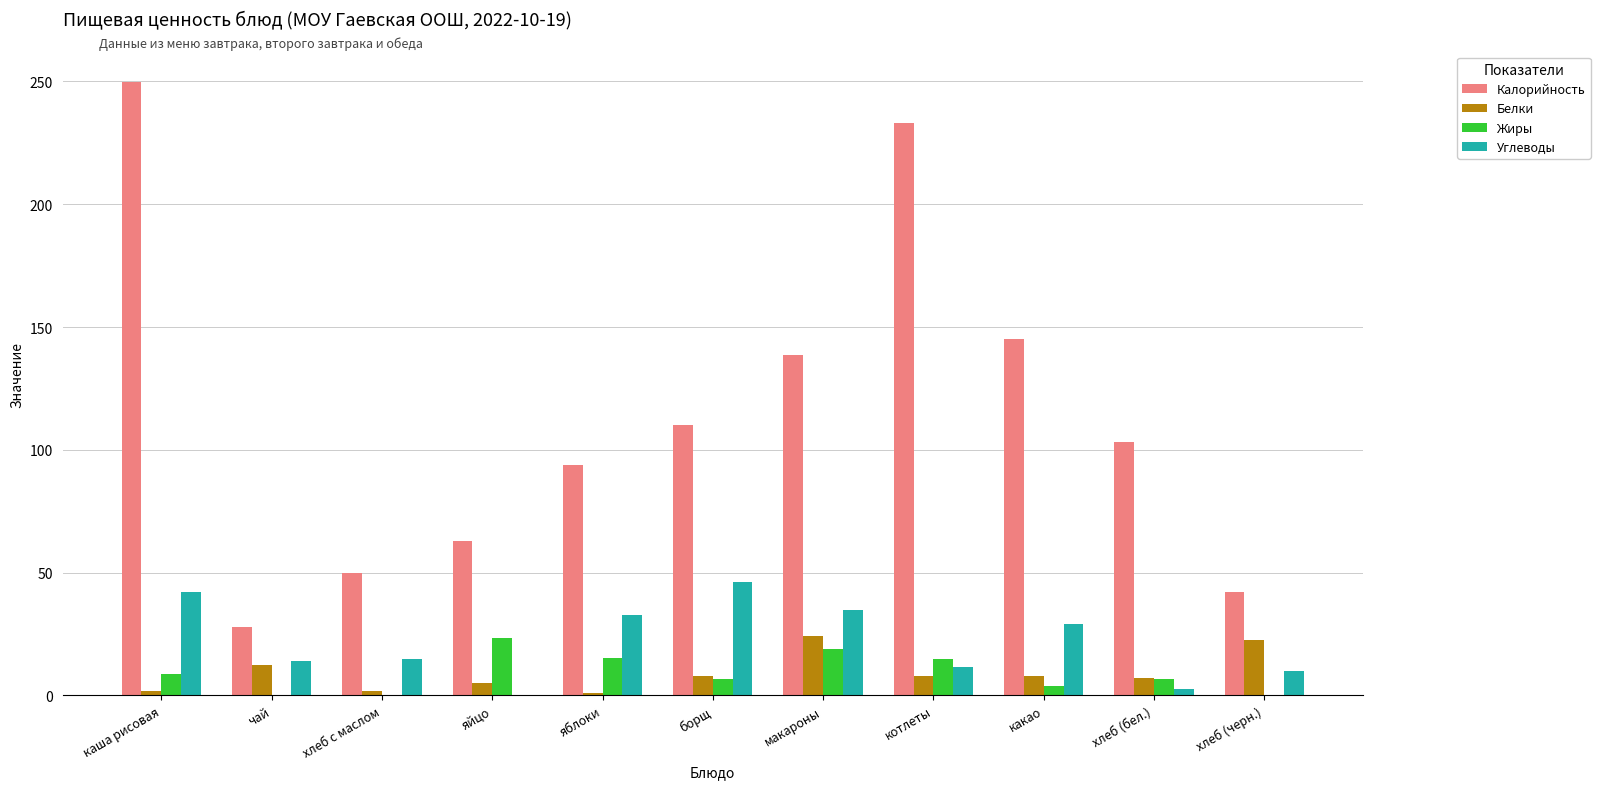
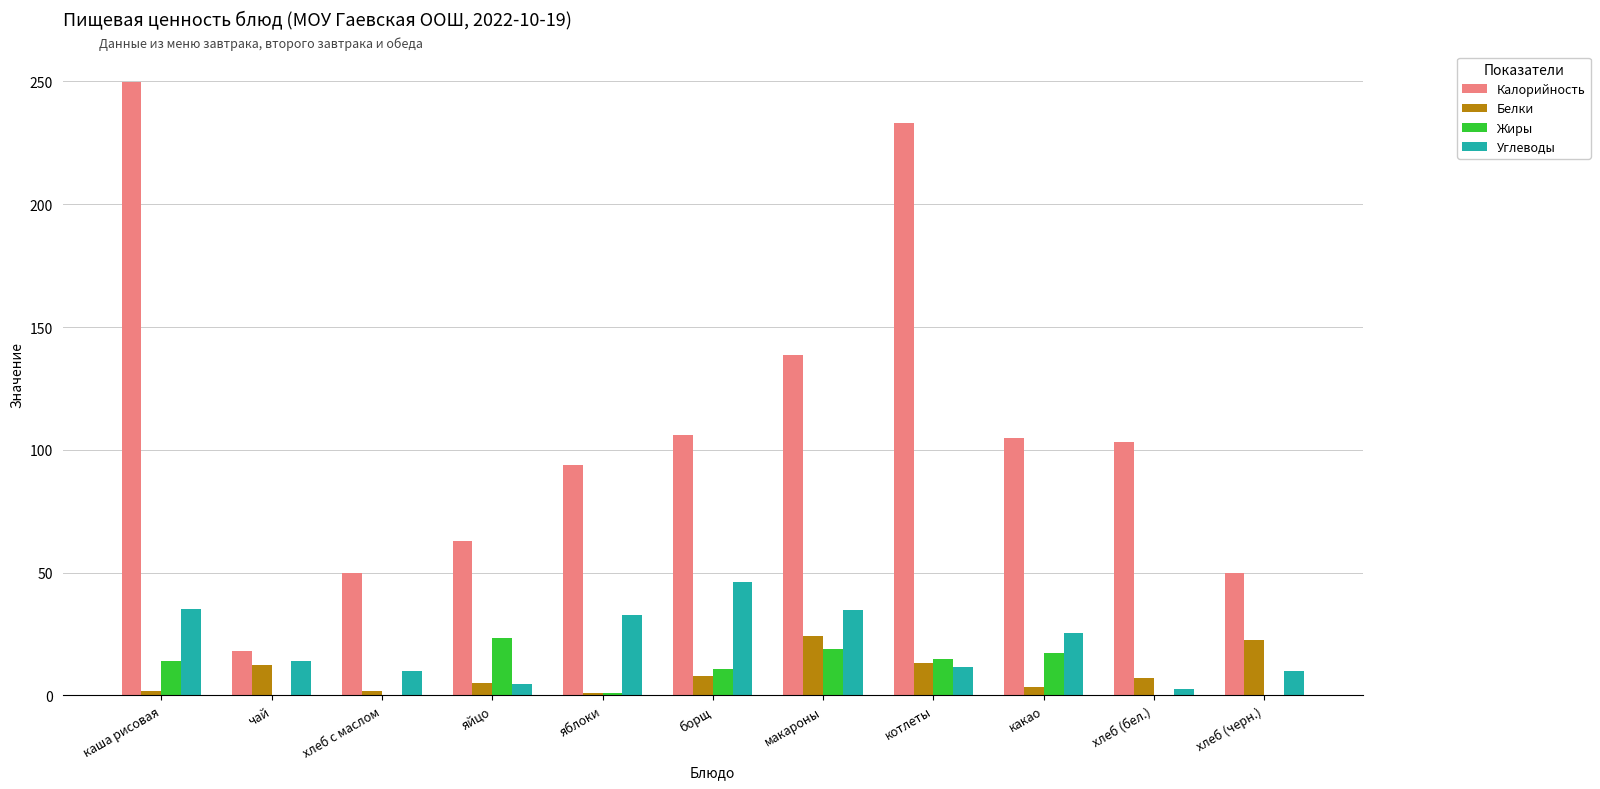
Жиры, каша рисовая: 9 -> 14
Углеводы, каша рисовая: 42 -> 35
Калорийность, чай: 28 -> 18
Углеводы, хлеб с маслом: 15 -> 10
Углеводы, яйцо: 0 -> 5
Жиры, яблоки: 15 -> 1
Калорийность, борщ: 110 -> 106
Жиры, борщ: 7 -> 11
Белки, котлеты: 8 -> 13
Калорийность, какао: 145 -> 105
Белки, какао: 8 -> 4
Жиры, какао: 4 -> 17
Углеводы, какао: 29 -> 25
Жиры, хлеб (бел.): 7 -> 0
Калорийность, хлеб (черн.): 42 -> 50
